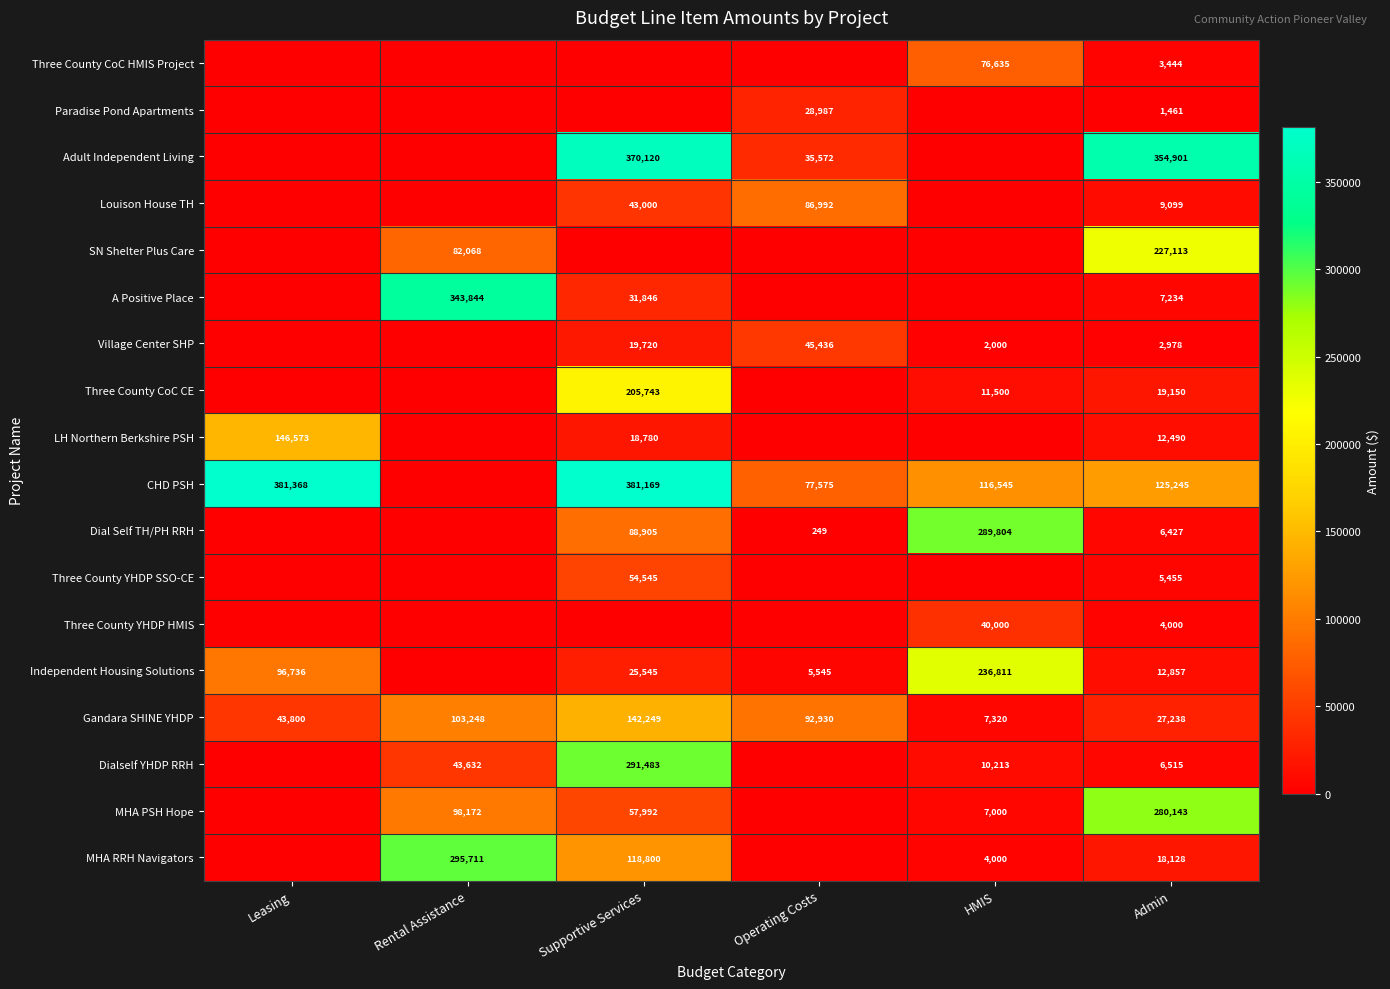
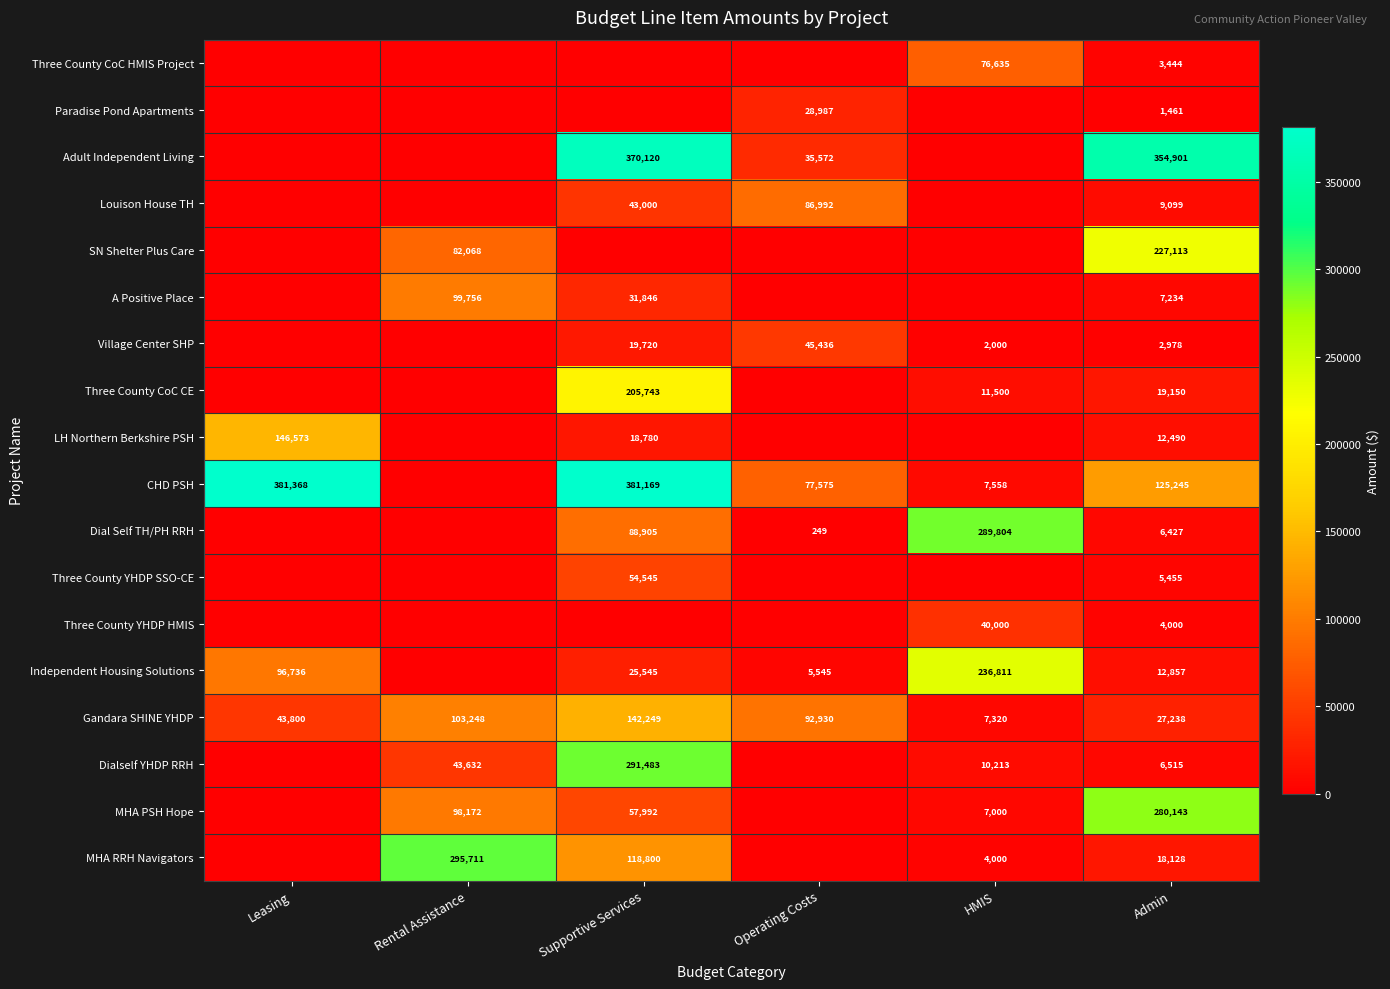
A Positive Place, Rental Assistance: 343,844 -> 99,756
CHD PSH, HMIS: 116,545 -> 7,558
